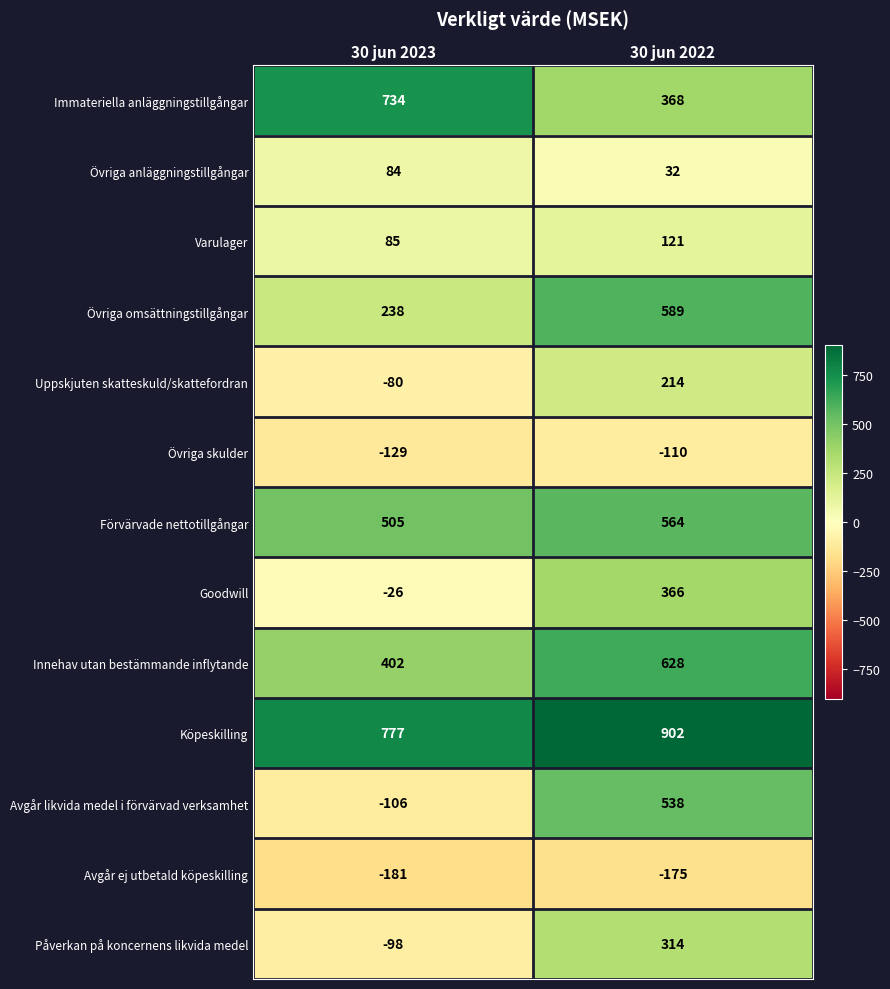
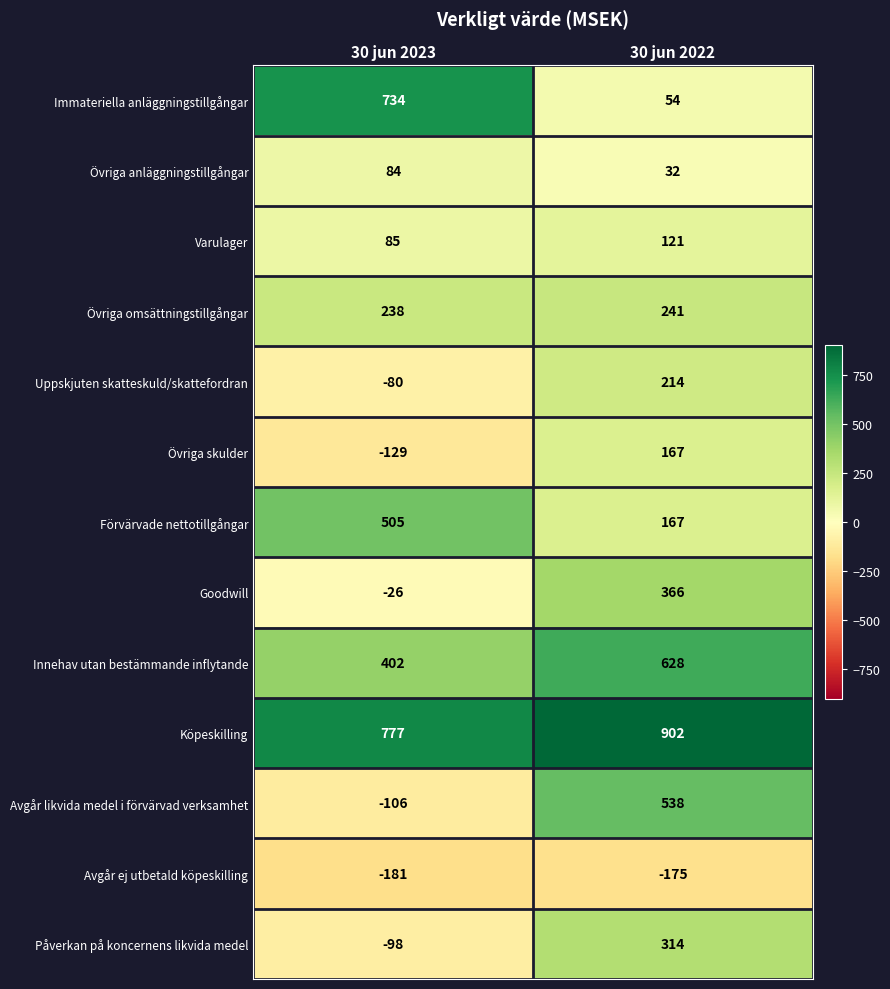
Immateriella anläggningstillgångar, 30 jun 2022: 368 -> 54
Övriga omsättningstillgångar, 30 jun 2022: 589 -> 241
Övriga skulder, 30 jun 2022: -110 -> 167
Förvärvade nettotillgångar, 30 jun 2022: 564 -> 167
